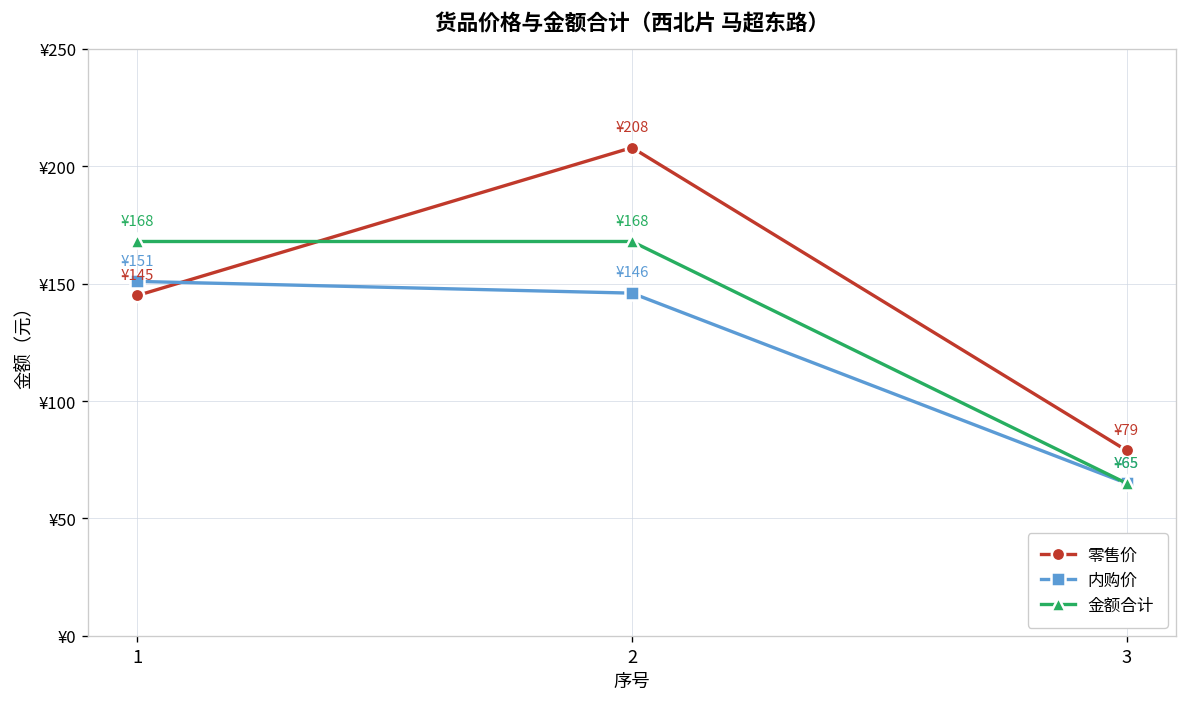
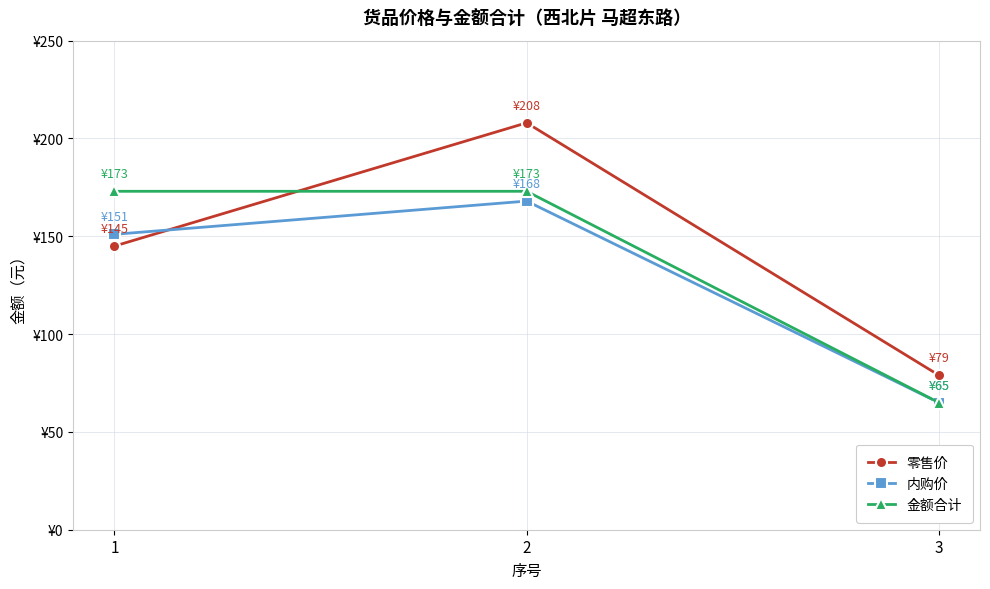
金额合计, 1: ¥168 -> ¥173
内购价, 2: ¥146 -> ¥168
金额合计, 2: ¥168 -> ¥173
